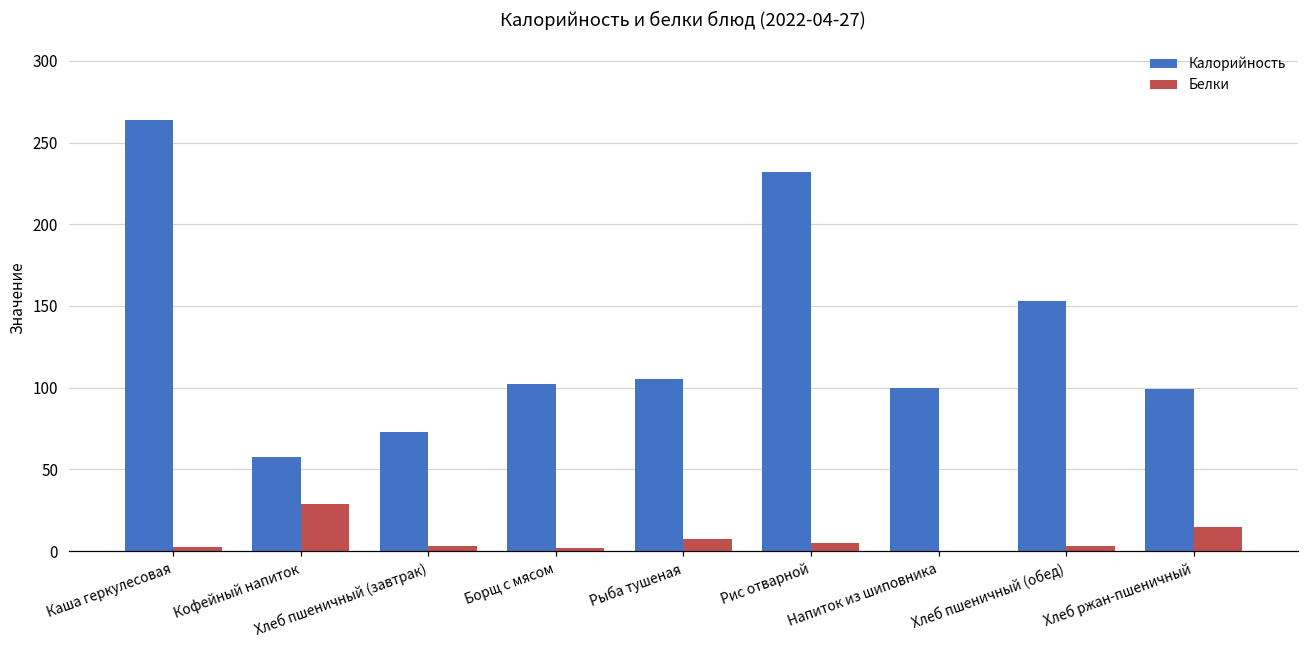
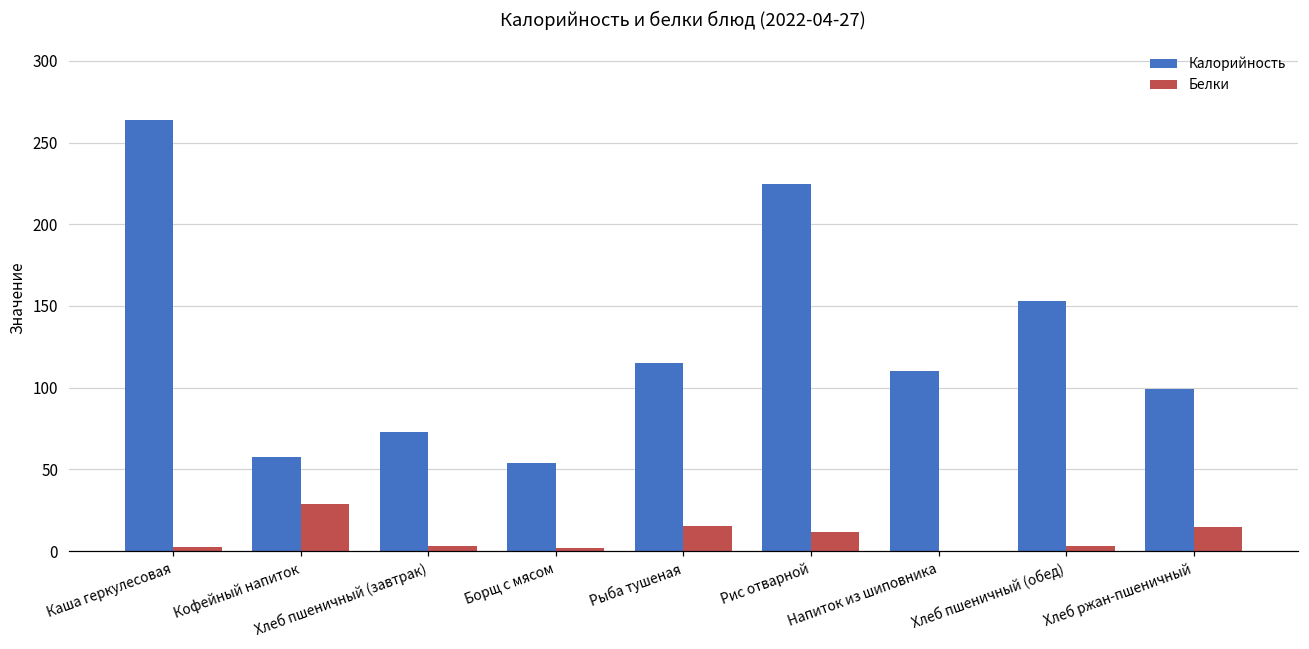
Калорийность, Борщ с мясом: 103 -> 54
Калорийность, Рыба тушеная: 105 -> 115
Белки, Рыба тушеная: 7 -> 15
Калорийность, Рис отварной: 232 -> 225
Белки, Рис отварной: 5 -> 12
Калорийность, Напиток из шиповника: 100 -> 110
